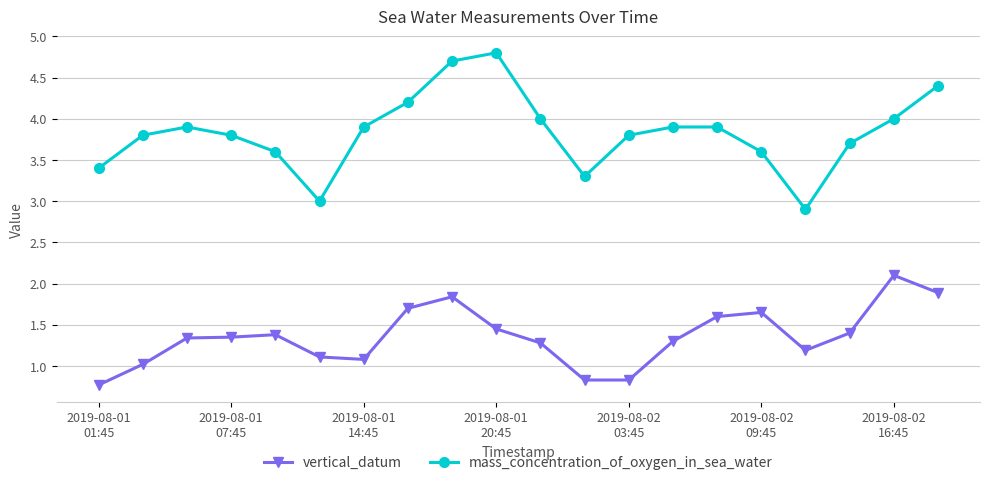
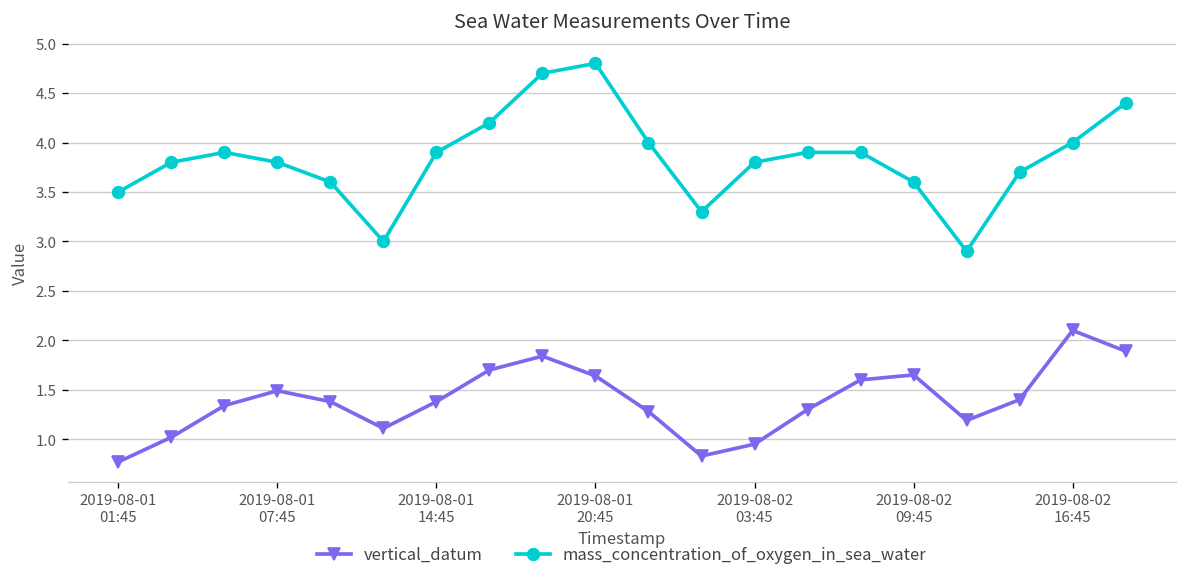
mass_concentration_of_oxygen_in_sea_water, 2019-08-01 01:45: 3.4 -> 3.5
vertical_datum, 2019-08-01 07:45: 1.4 -> 1.5
vertical_datum, 2019-08-01 14:45: 1.1 -> 1.4
vertical_datum, 2019-08-01 20:45: 1.5 -> 1.6
vertical_datum, 2019-08-02 03:45: 0.8 -> 1.0
